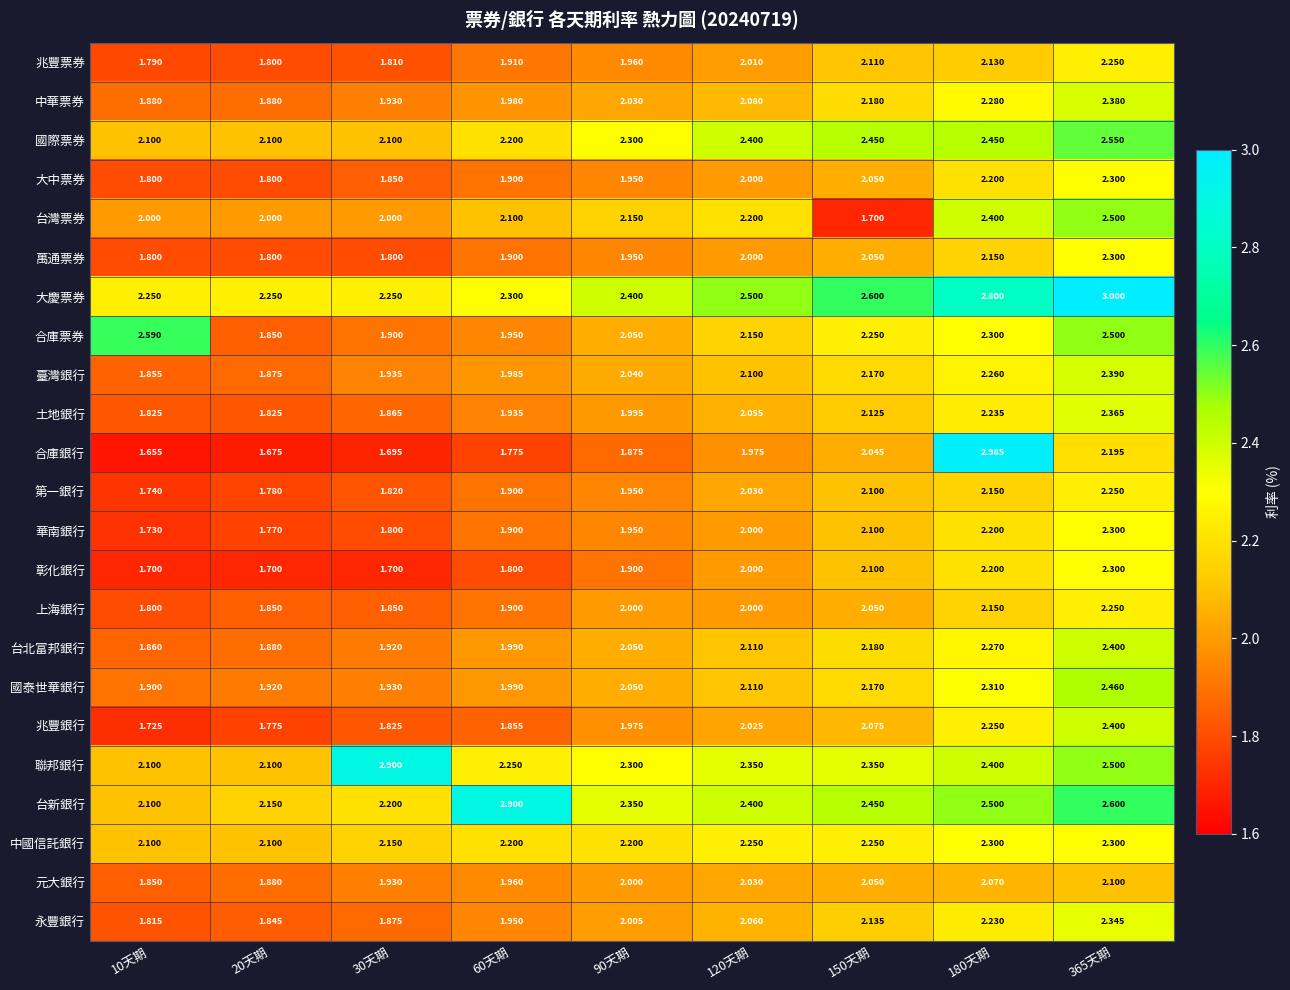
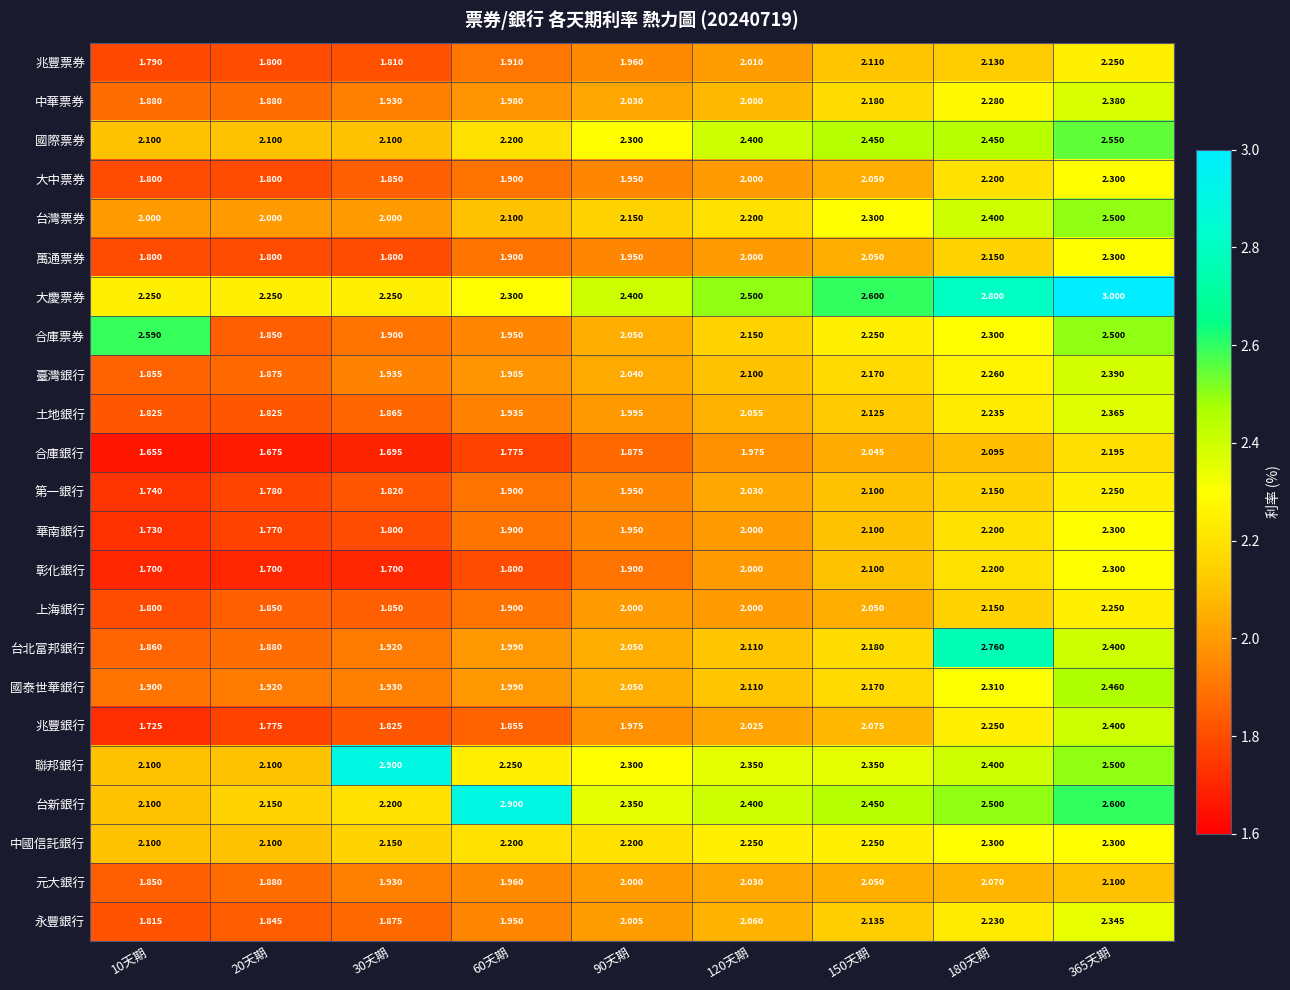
台灣票券, 150天期: 1.700 -> 2.300
合庫銀行, 180天期: 2.985 -> 2.095
台北富邦銀行, 180天期: 2.270 -> 2.760
